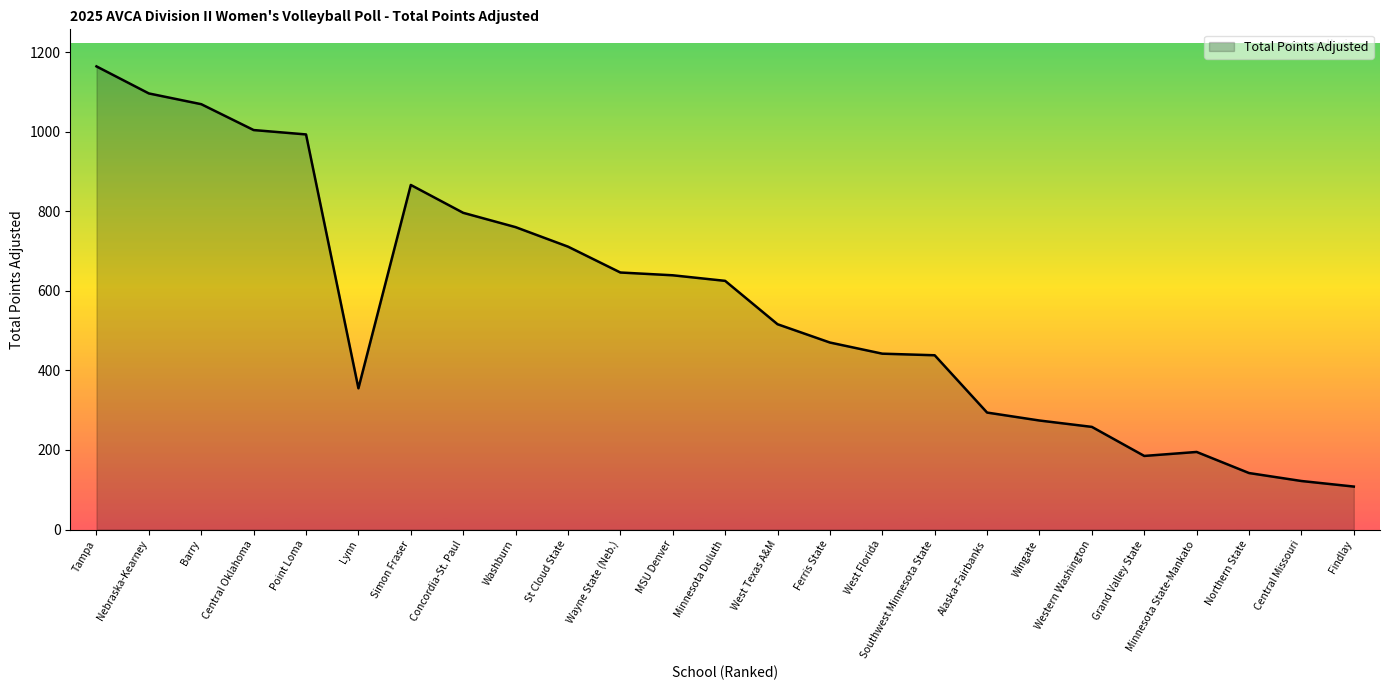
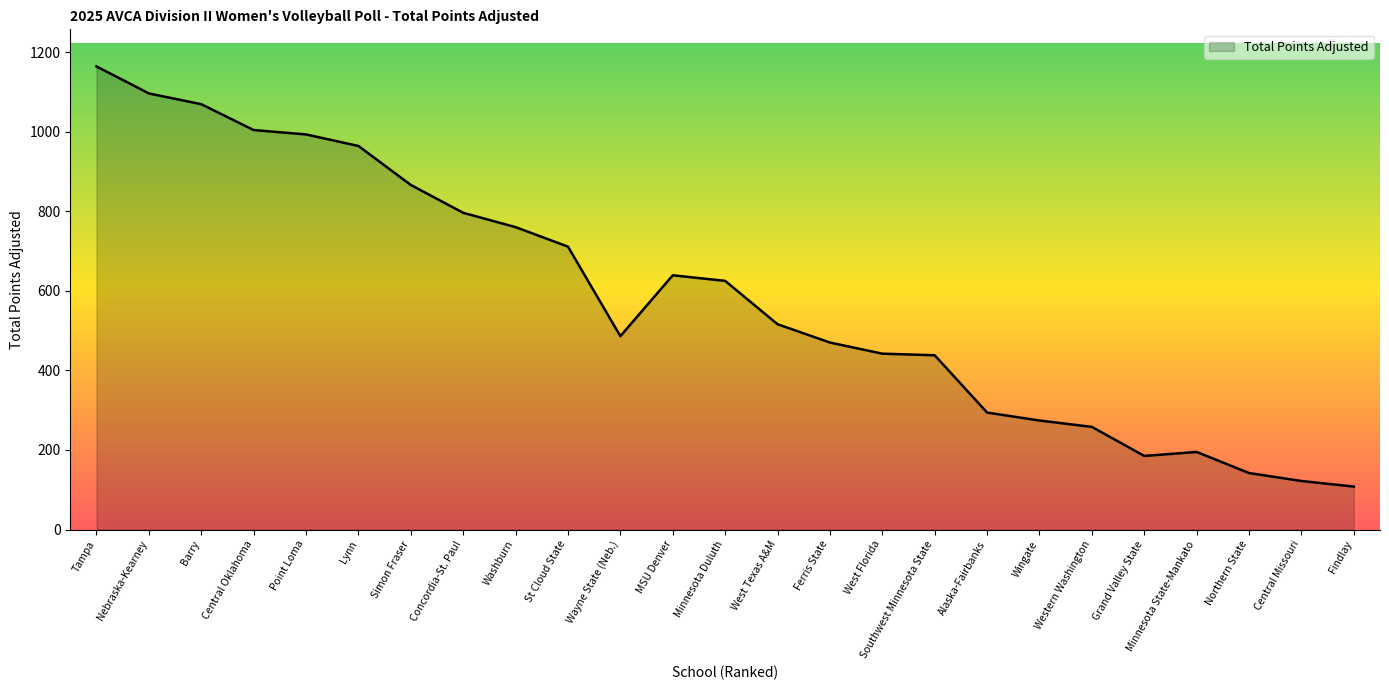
Lynn: 360 -> 960
Wayne State (Neb.): 650 -> 490
